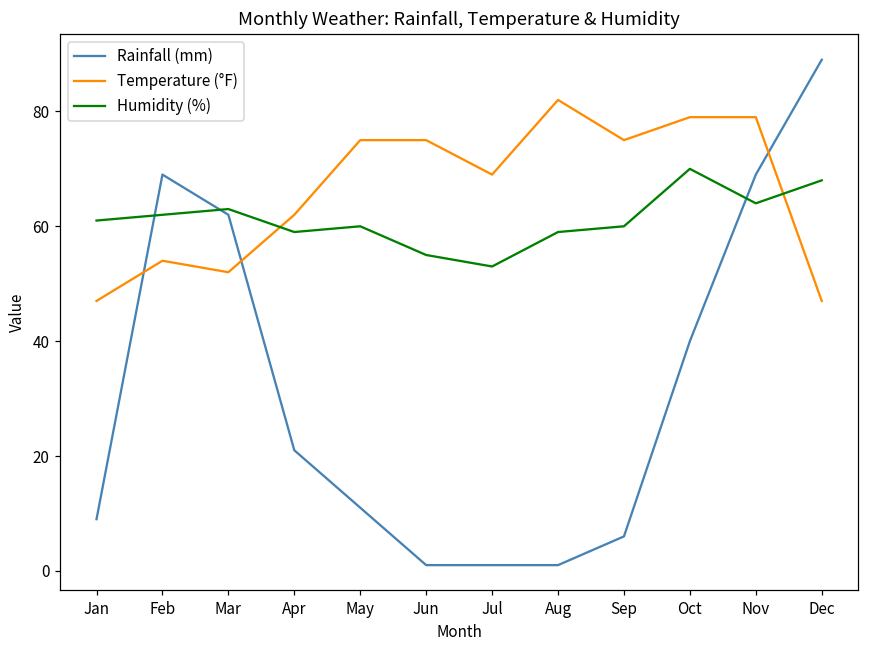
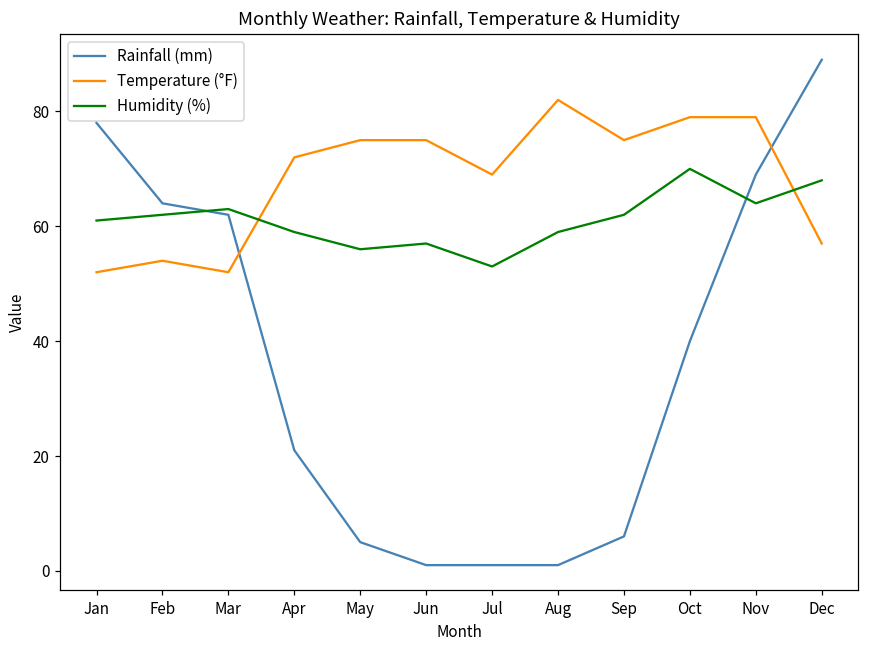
Rainfall (mm), Jan: 9 -> 78
Temperature (°F), Jan: 47 -> 52
Rainfall (mm), Feb: 69 -> 64
Temperature (°F), Apr: 62 -> 72
Rainfall (mm), May: 11 -> 5
Humidity (%), May: 60 -> 56
Humidity (%), Jun: 55 -> 57
Humidity (%), Sep: 60 -> 62
Temperature (°F), Dec: 47 -> 57
